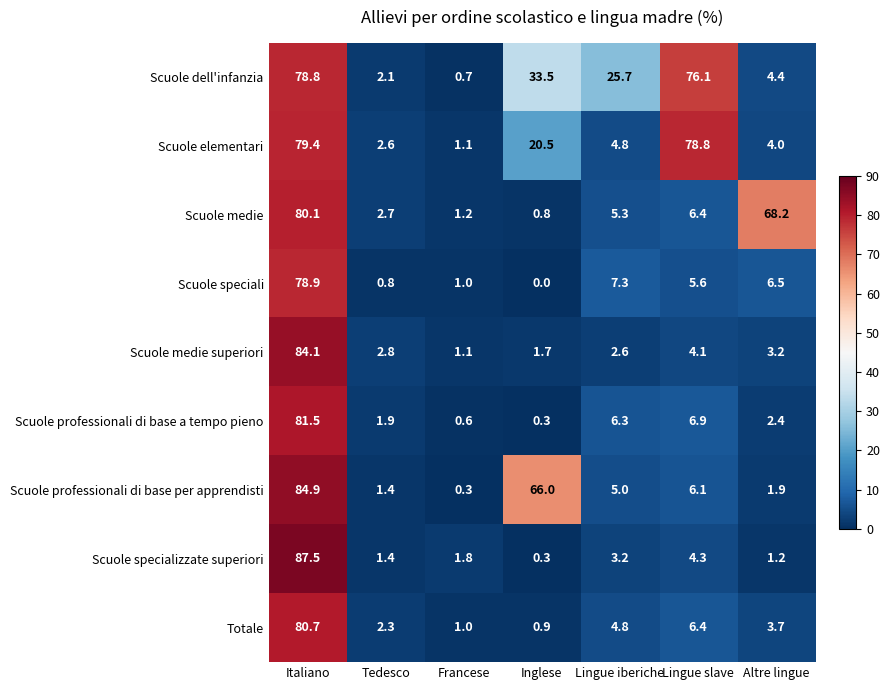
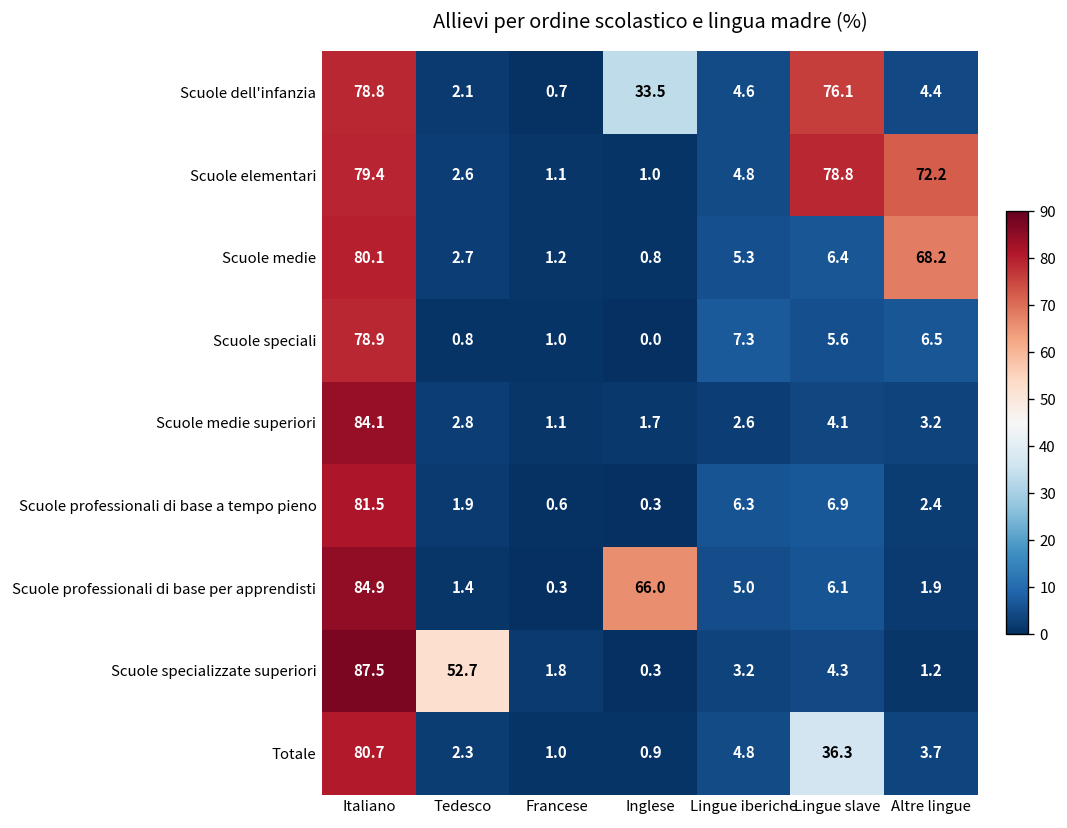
Scuole dell'infanzia, Lingue iberiche: 25.7 -> 4.6
Scuole elementari, Inglese: 20.5 -> 1.0
Scuole elementari, Altre lingue: 4.0 -> 72.2
Scuole specializzate superiori, Tedesco: 1.4 -> 52.7
Totale, Lingue slave: 6.4 -> 36.3
